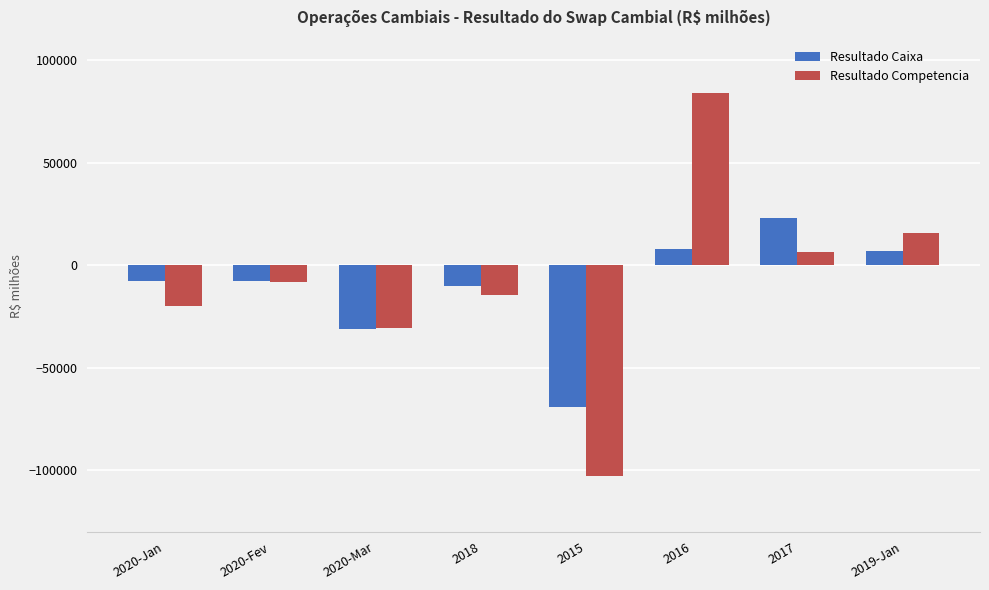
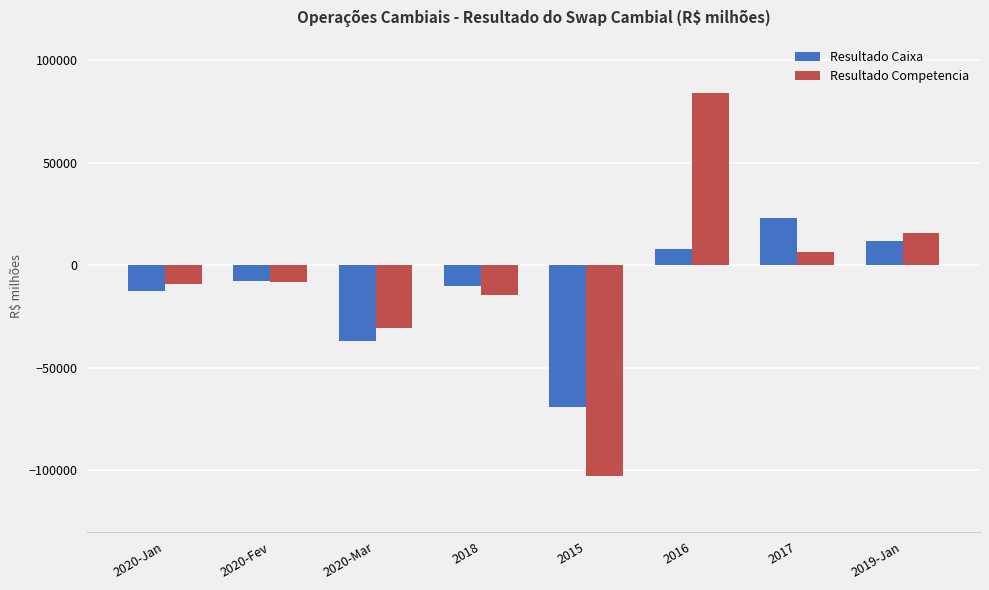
Resultado Caixa, 2020-Jan: -8000 -> -12000
Resultado Competencia, 2020-Jan: -20000 -> -9000
Resultado Caixa, 2020-Mar: -31000 -> -37000
Resultado Caixa, 2019-Jan: 7000 -> 12000
